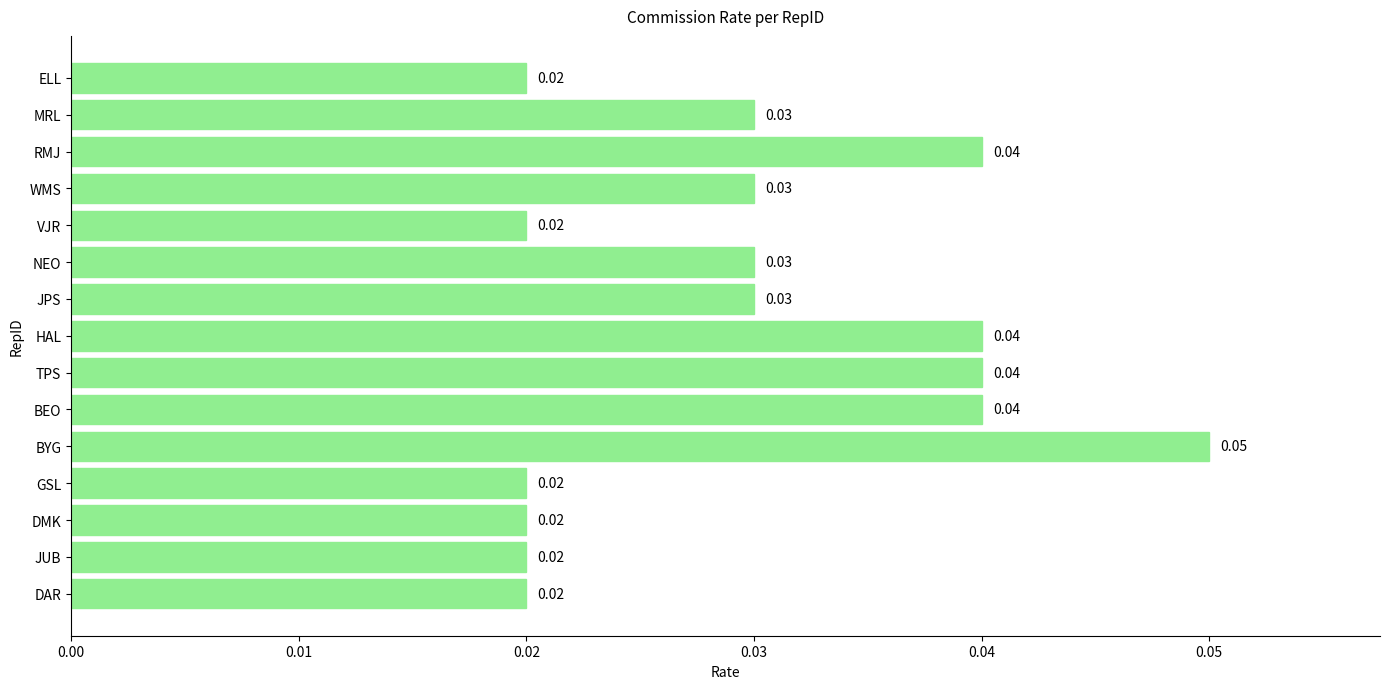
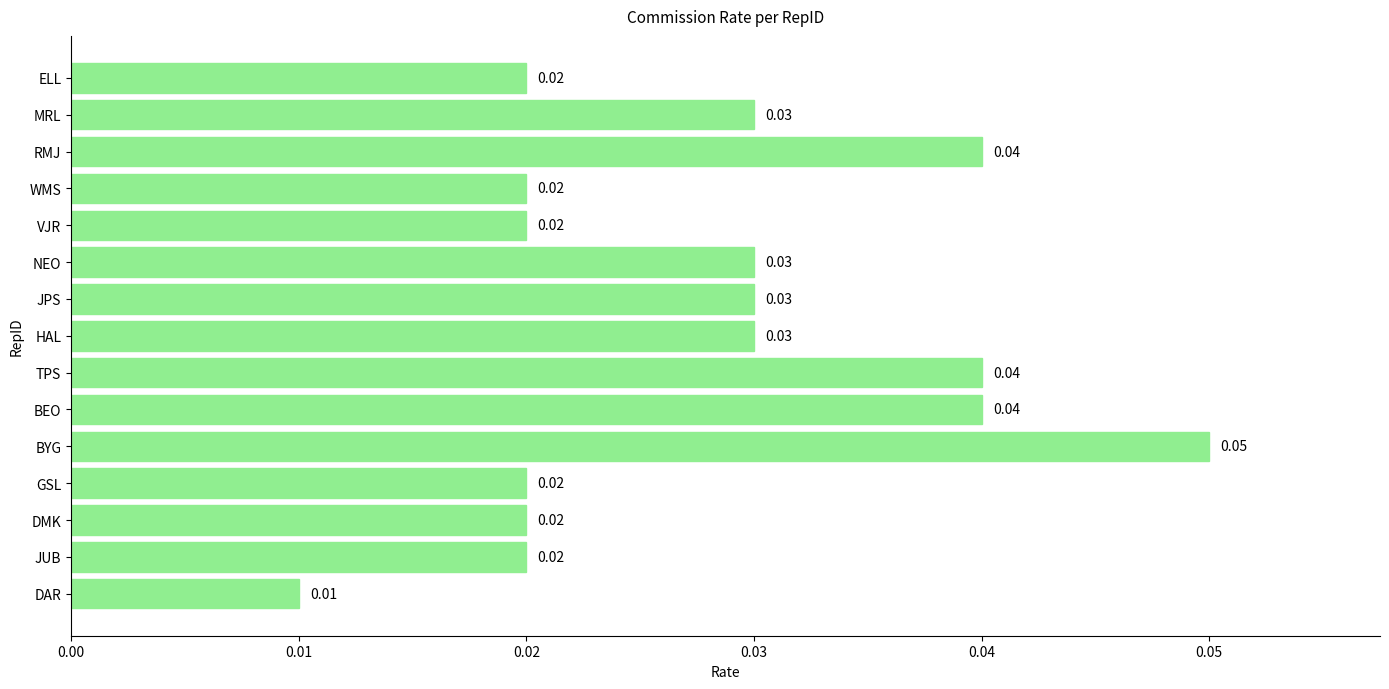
WMS: 0.03 -> 0.02
HAL: 0.04 -> 0.03
DAR: 0.02 -> 0.01
